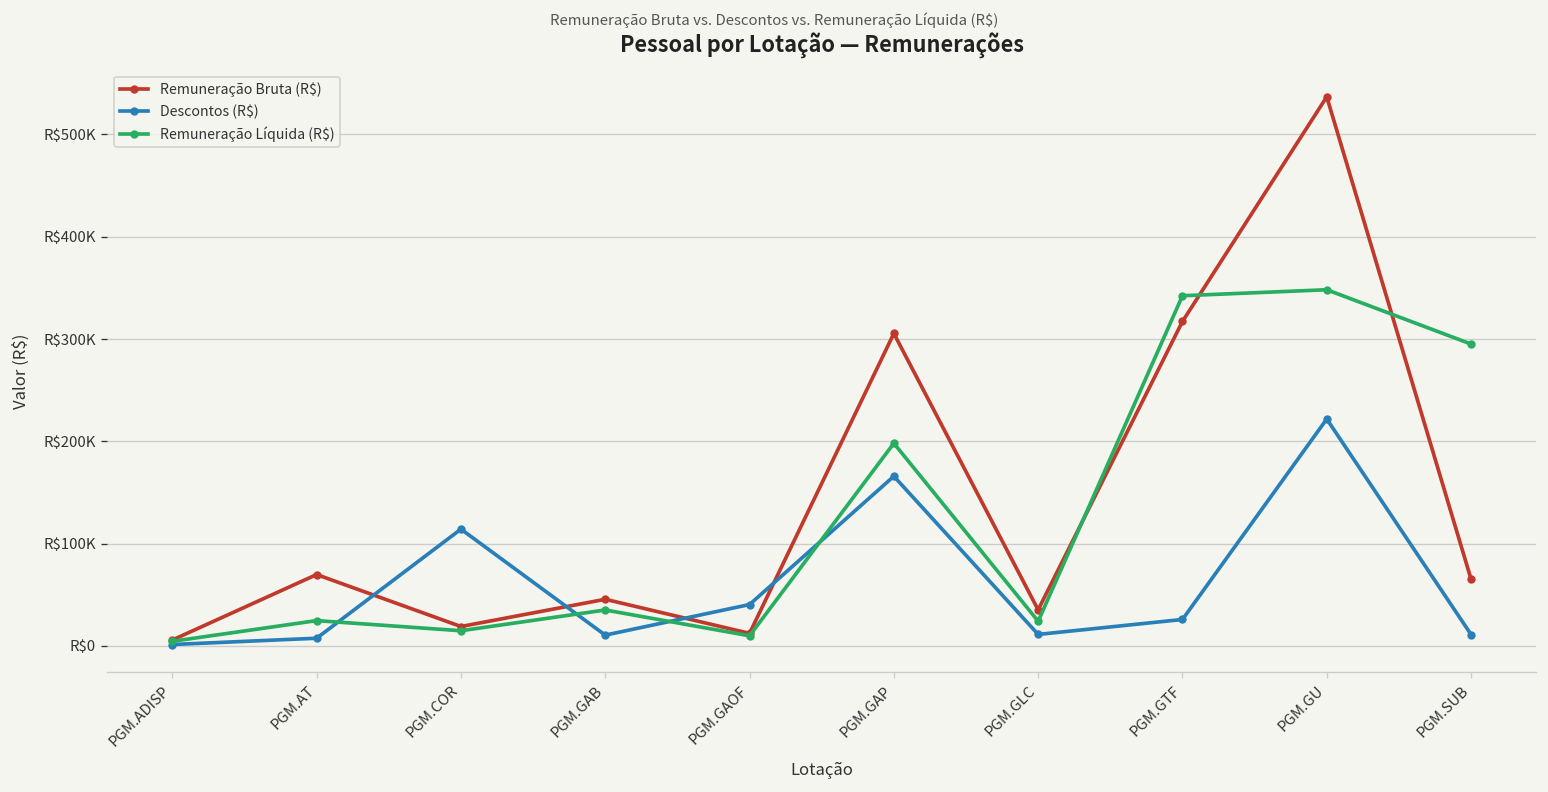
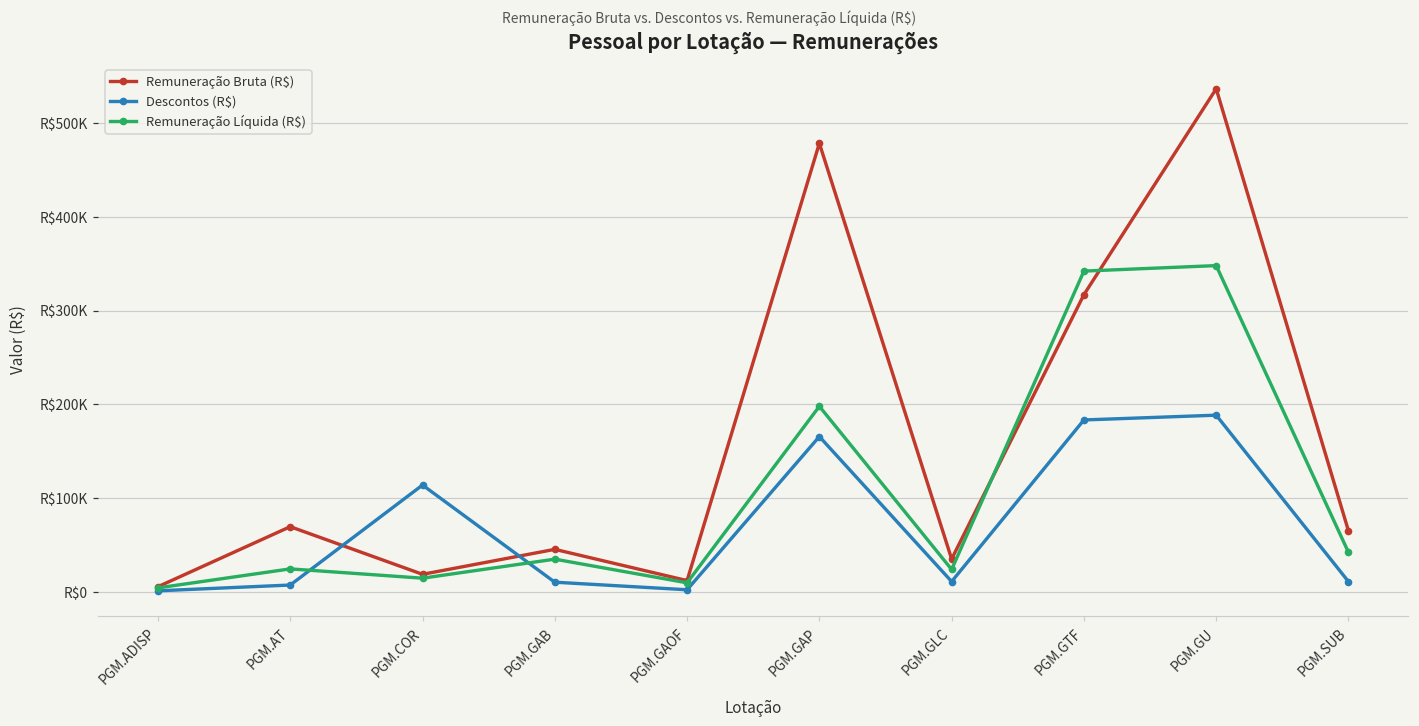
Descontos (R$), PGM.GAOF: R$40000 -> R$0
Remuneração Bruta (R$), PGM.GAP: R$310000 -> R$480000
Descontos (R$), PGM.GTF: R$30000 -> R$180000
Descontos (R$), PGM.GU: R$220000 -> R$190000
Remuneração Líquida (R$), PGM.SUB: R$300000 -> R$40000
